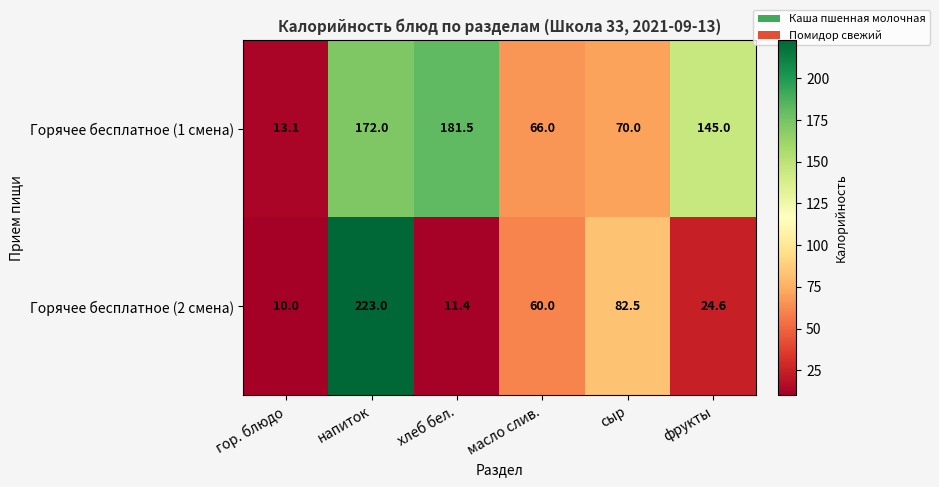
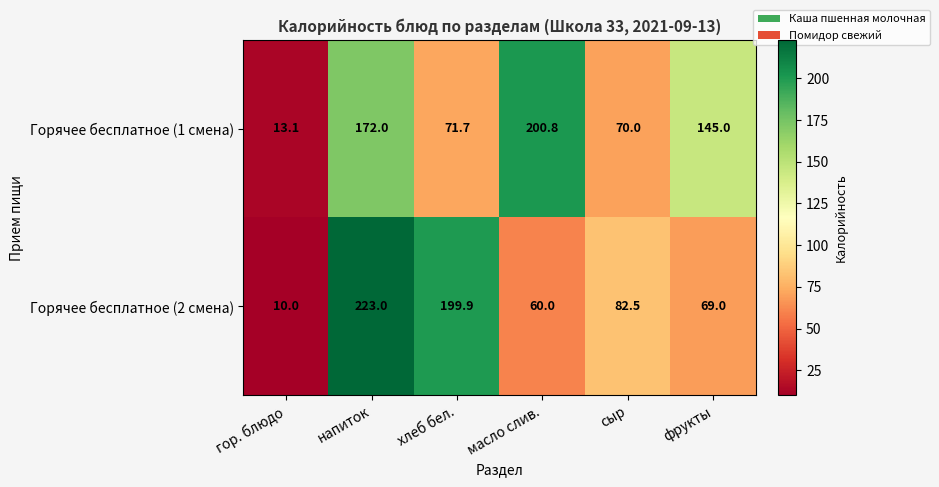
Горячее бесплатное (1 смена), хлеб бел.: 181.5 -> 71.7
Горячее бесплатное (1 смена), масло слив.: 66.0 -> 200.8
Горячее бесплатное (2 смена), хлеб бел.: 11.4 -> 199.9
Горячее бесплатное (2 смена), фрукты: 24.6 -> 69.0
